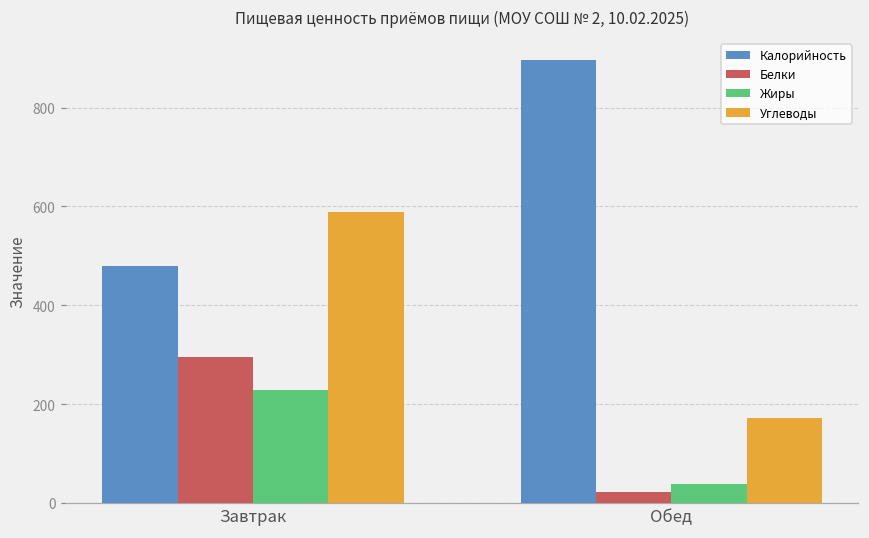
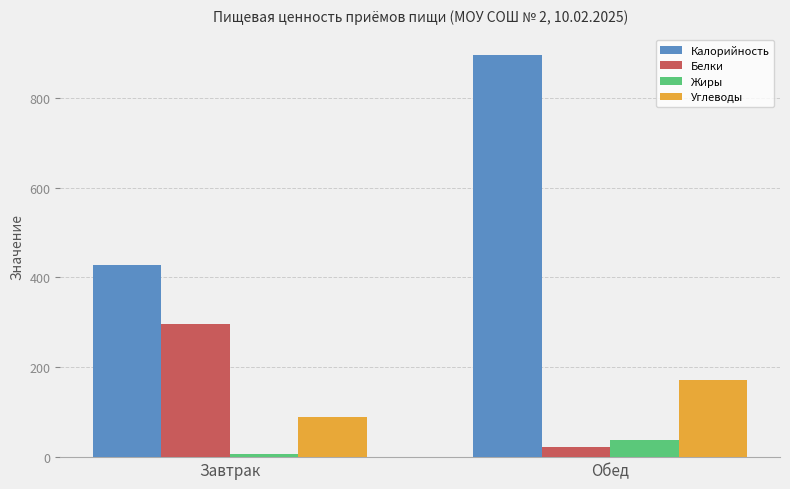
Калорийность, Завтрак: 480 -> 430
Жиры, Завтрак: 230 -> 10
Углеводы, Завтрак: 590 -> 90
